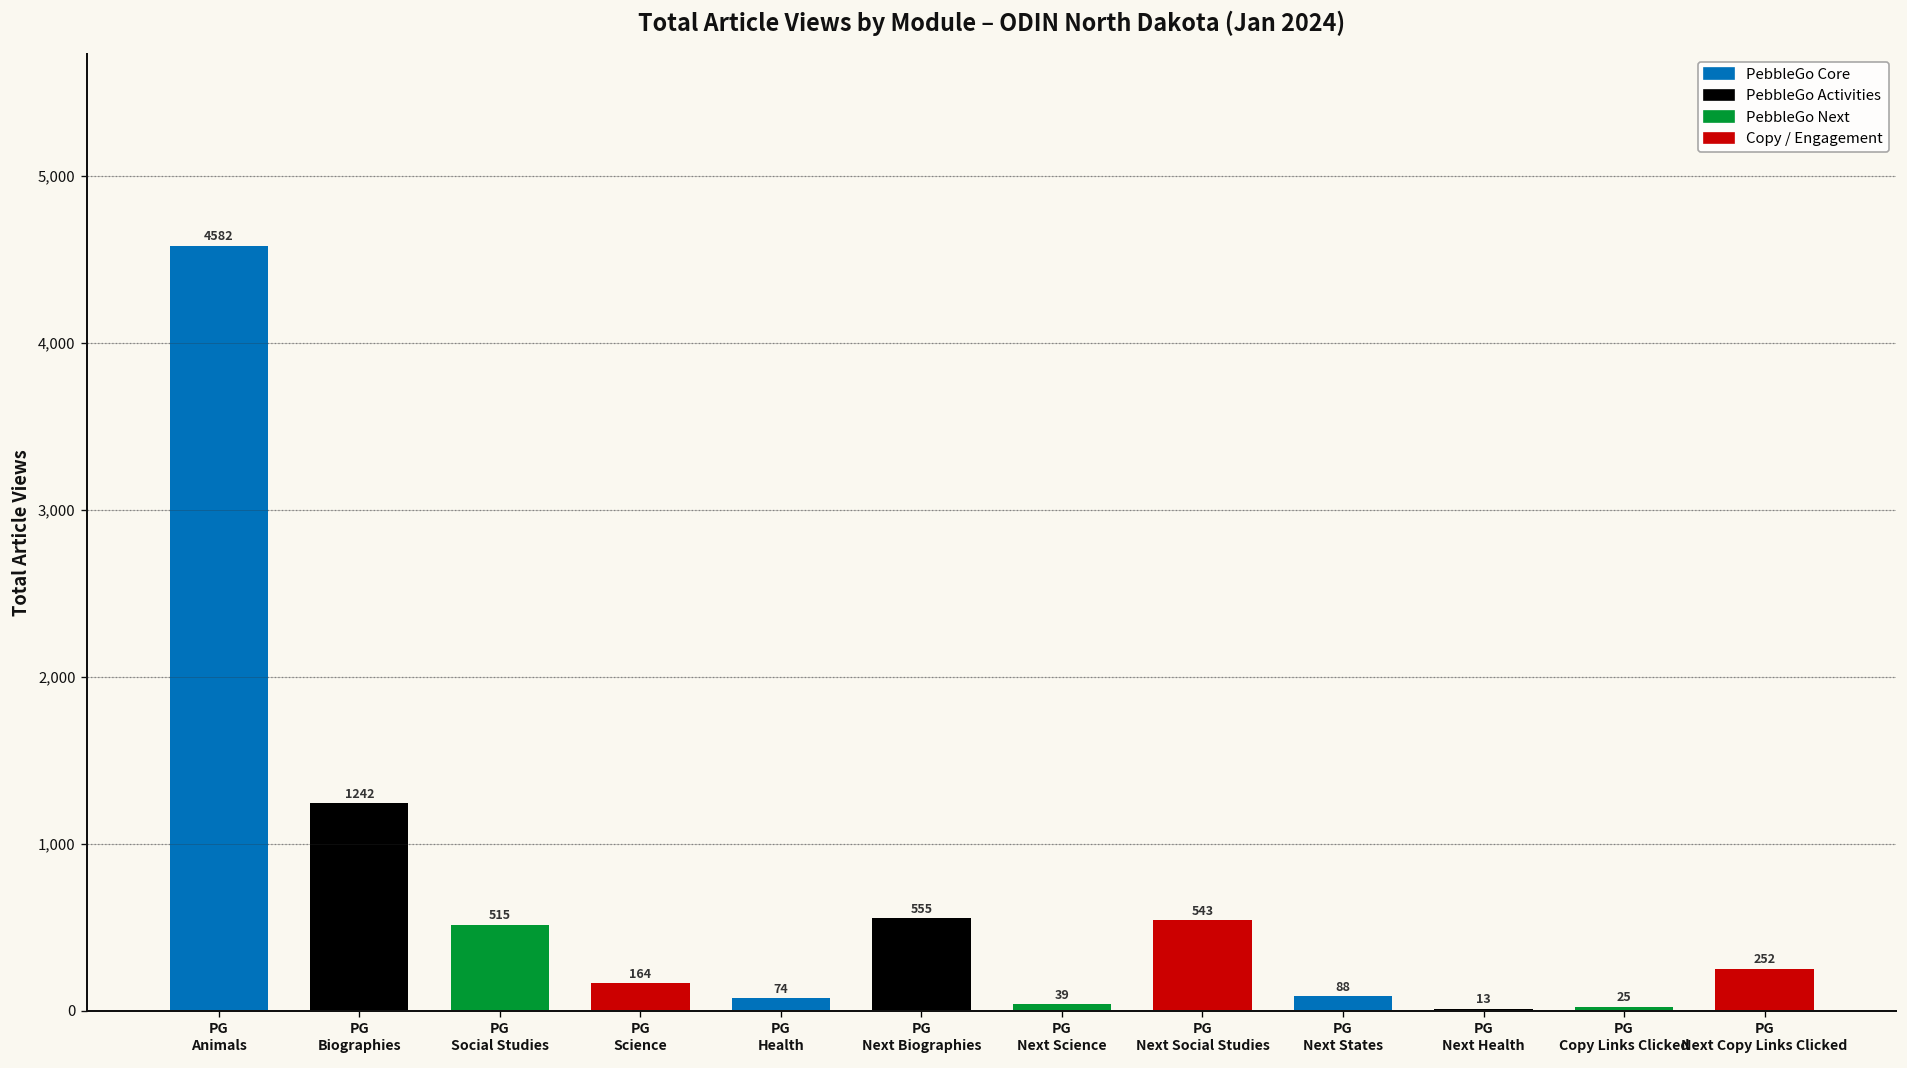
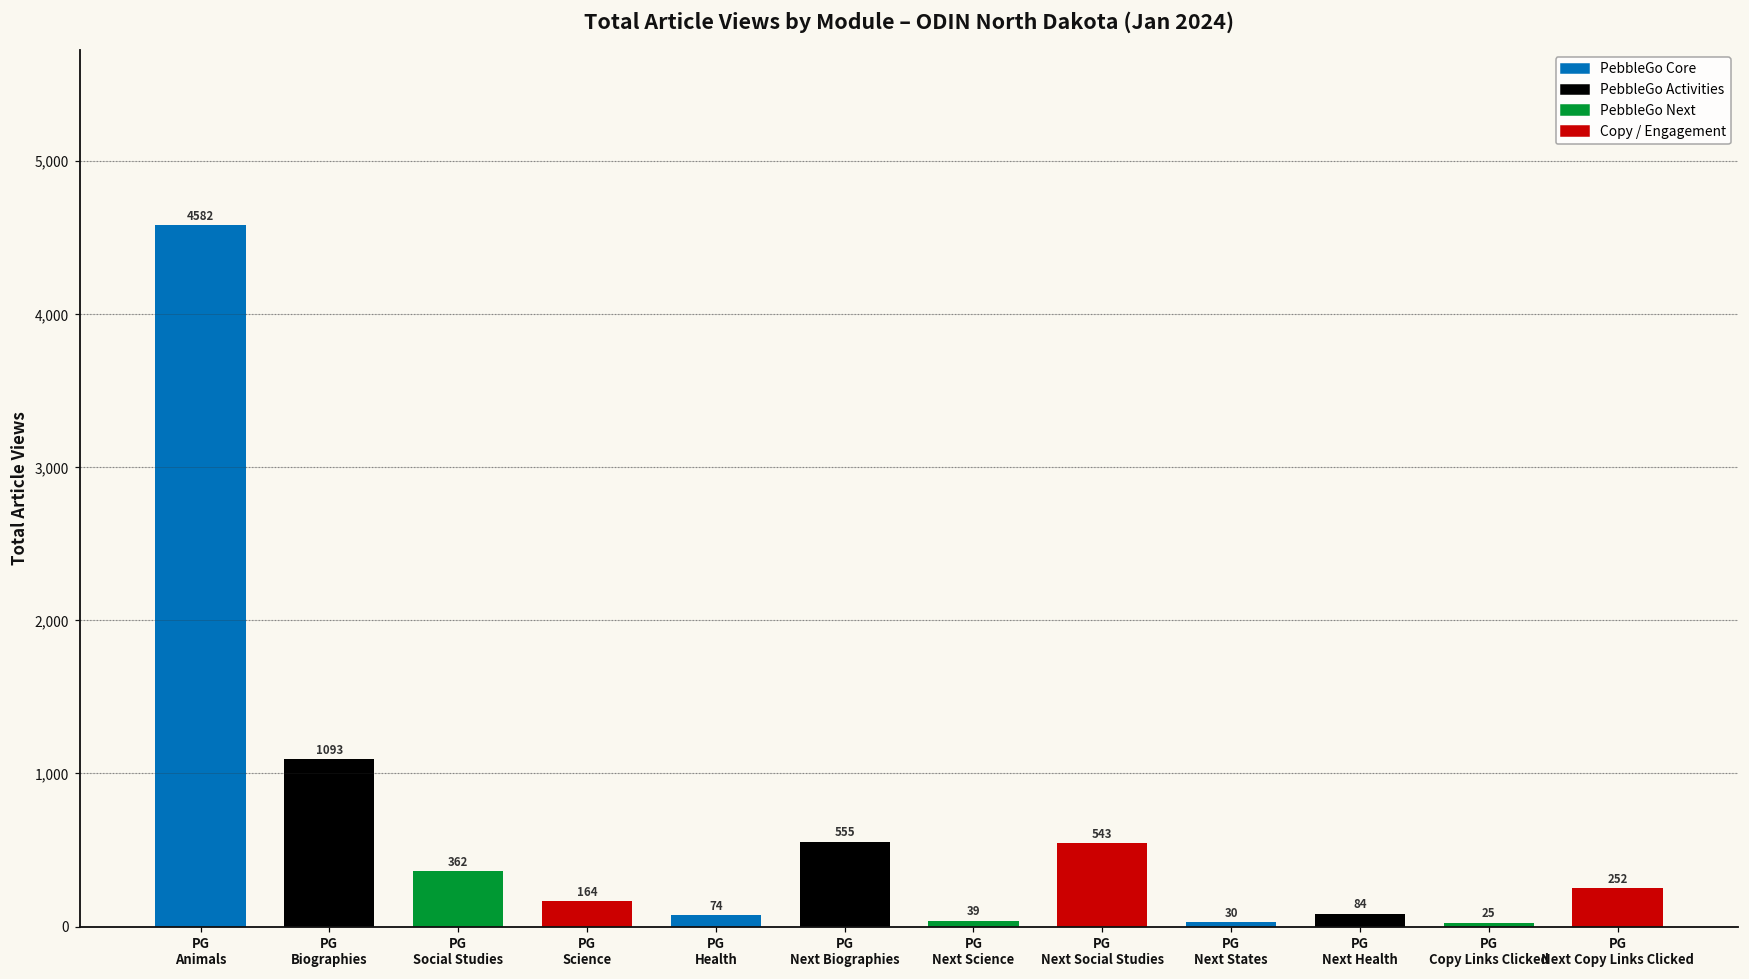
PG Biographies: 1242 -> 1093
PG Social Studies: 515 -> 362
PG Next States: 88 -> 30
PG Next Health: 13 -> 84
